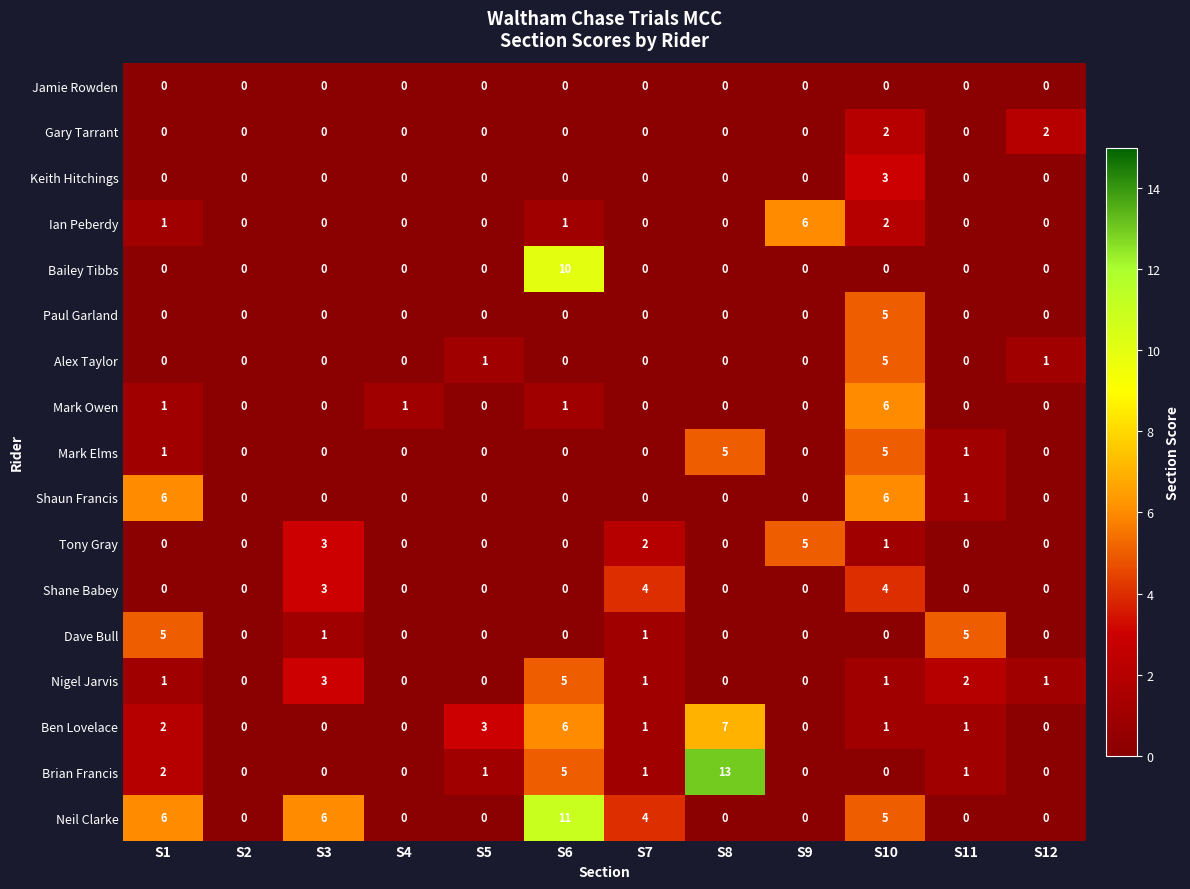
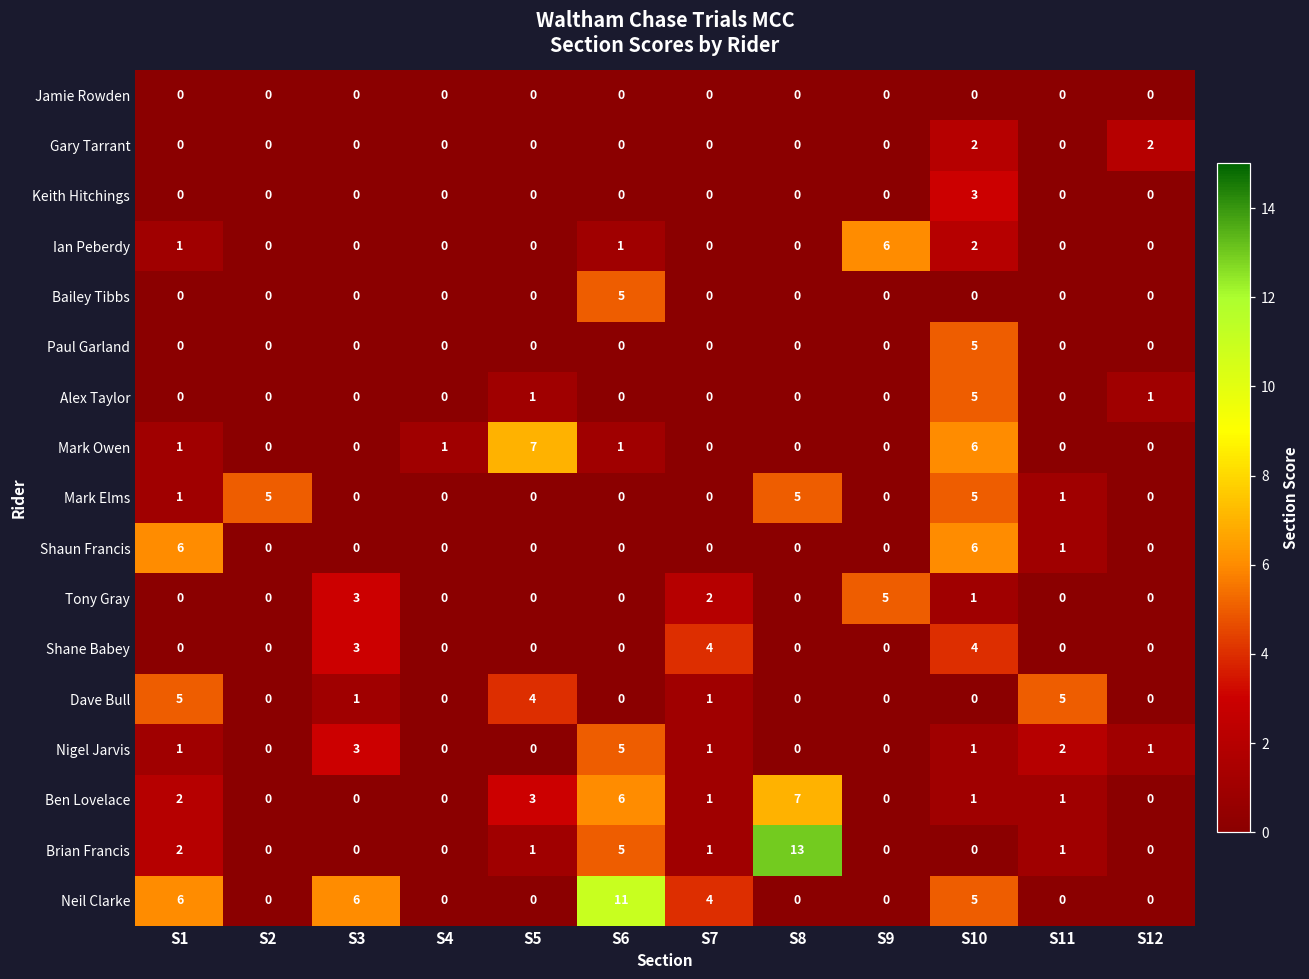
Bailey Tibbs, S6: 10 -> 5
Mark Owen, S5: 0 -> 7
Mark Elms, S2: 0 -> 5
Dave Bull, S5: 0 -> 4
